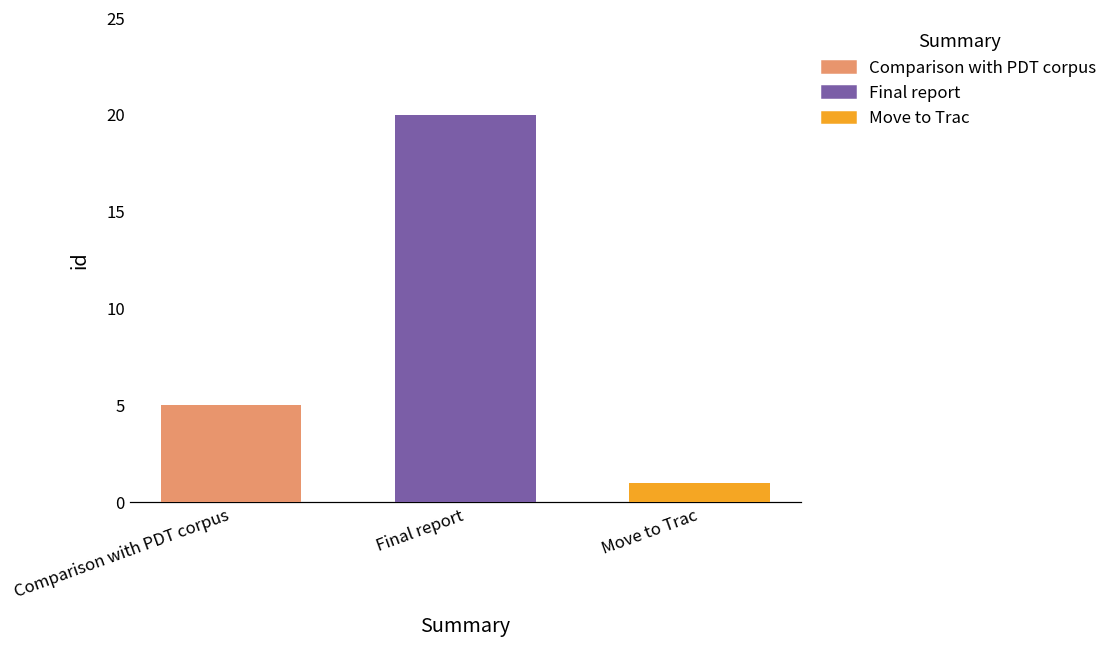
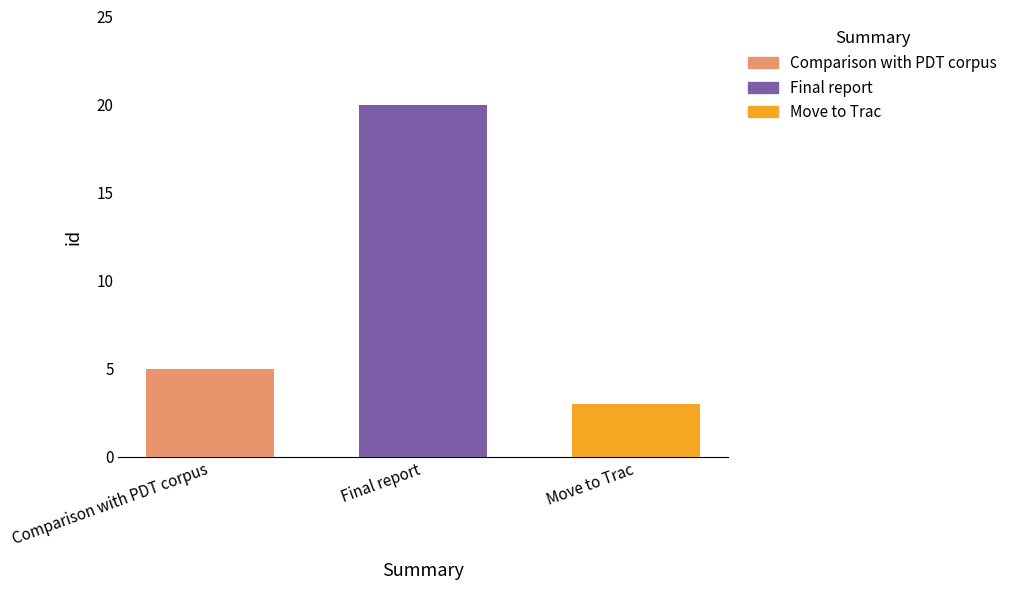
Move to Trac: 1 -> 3
